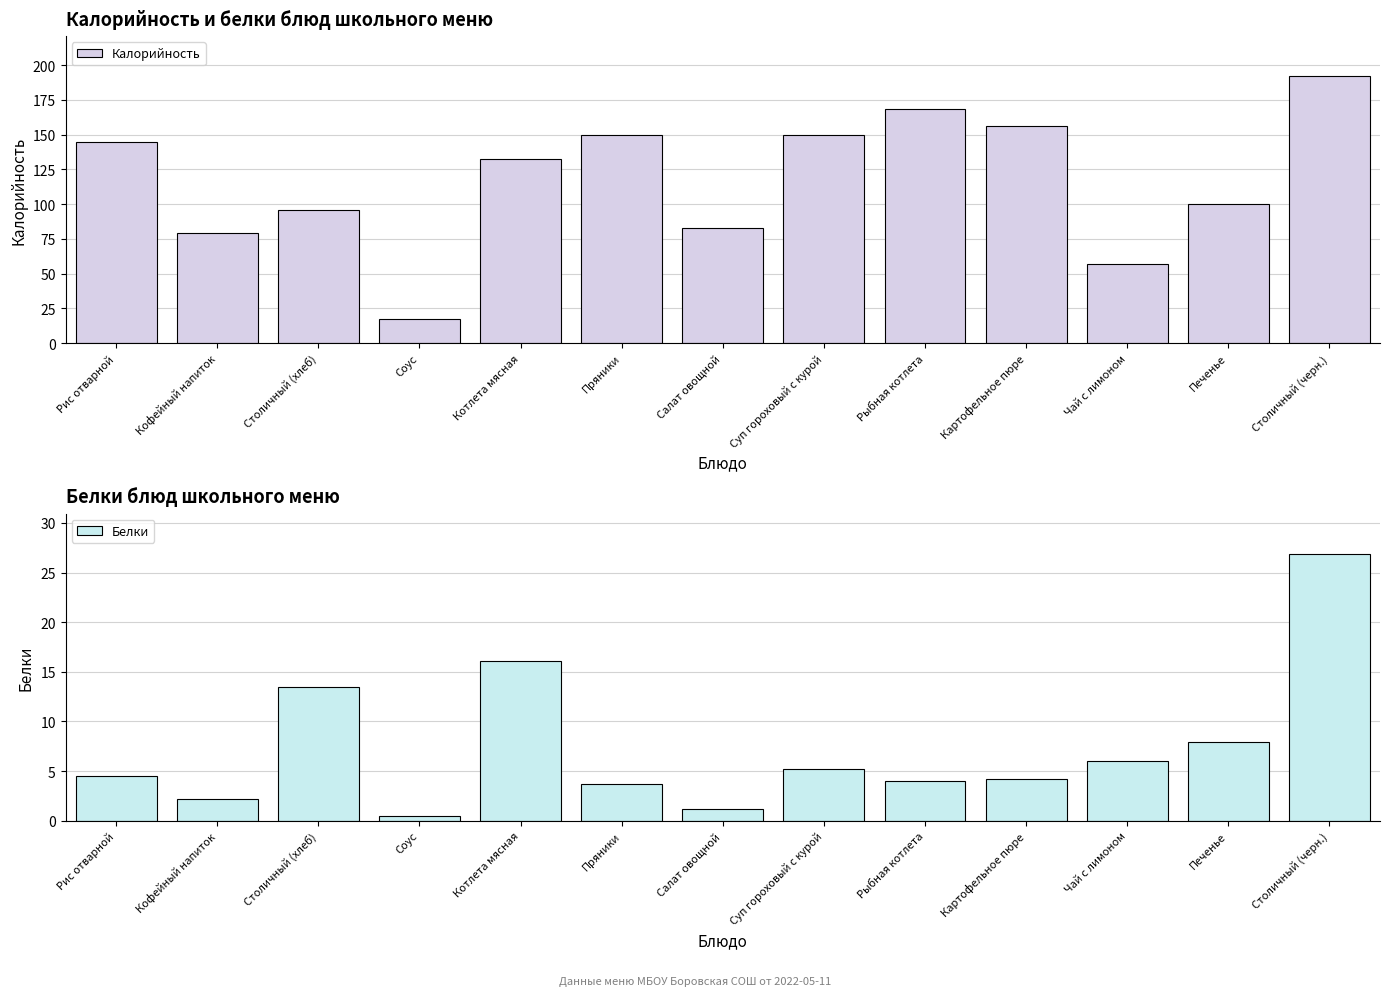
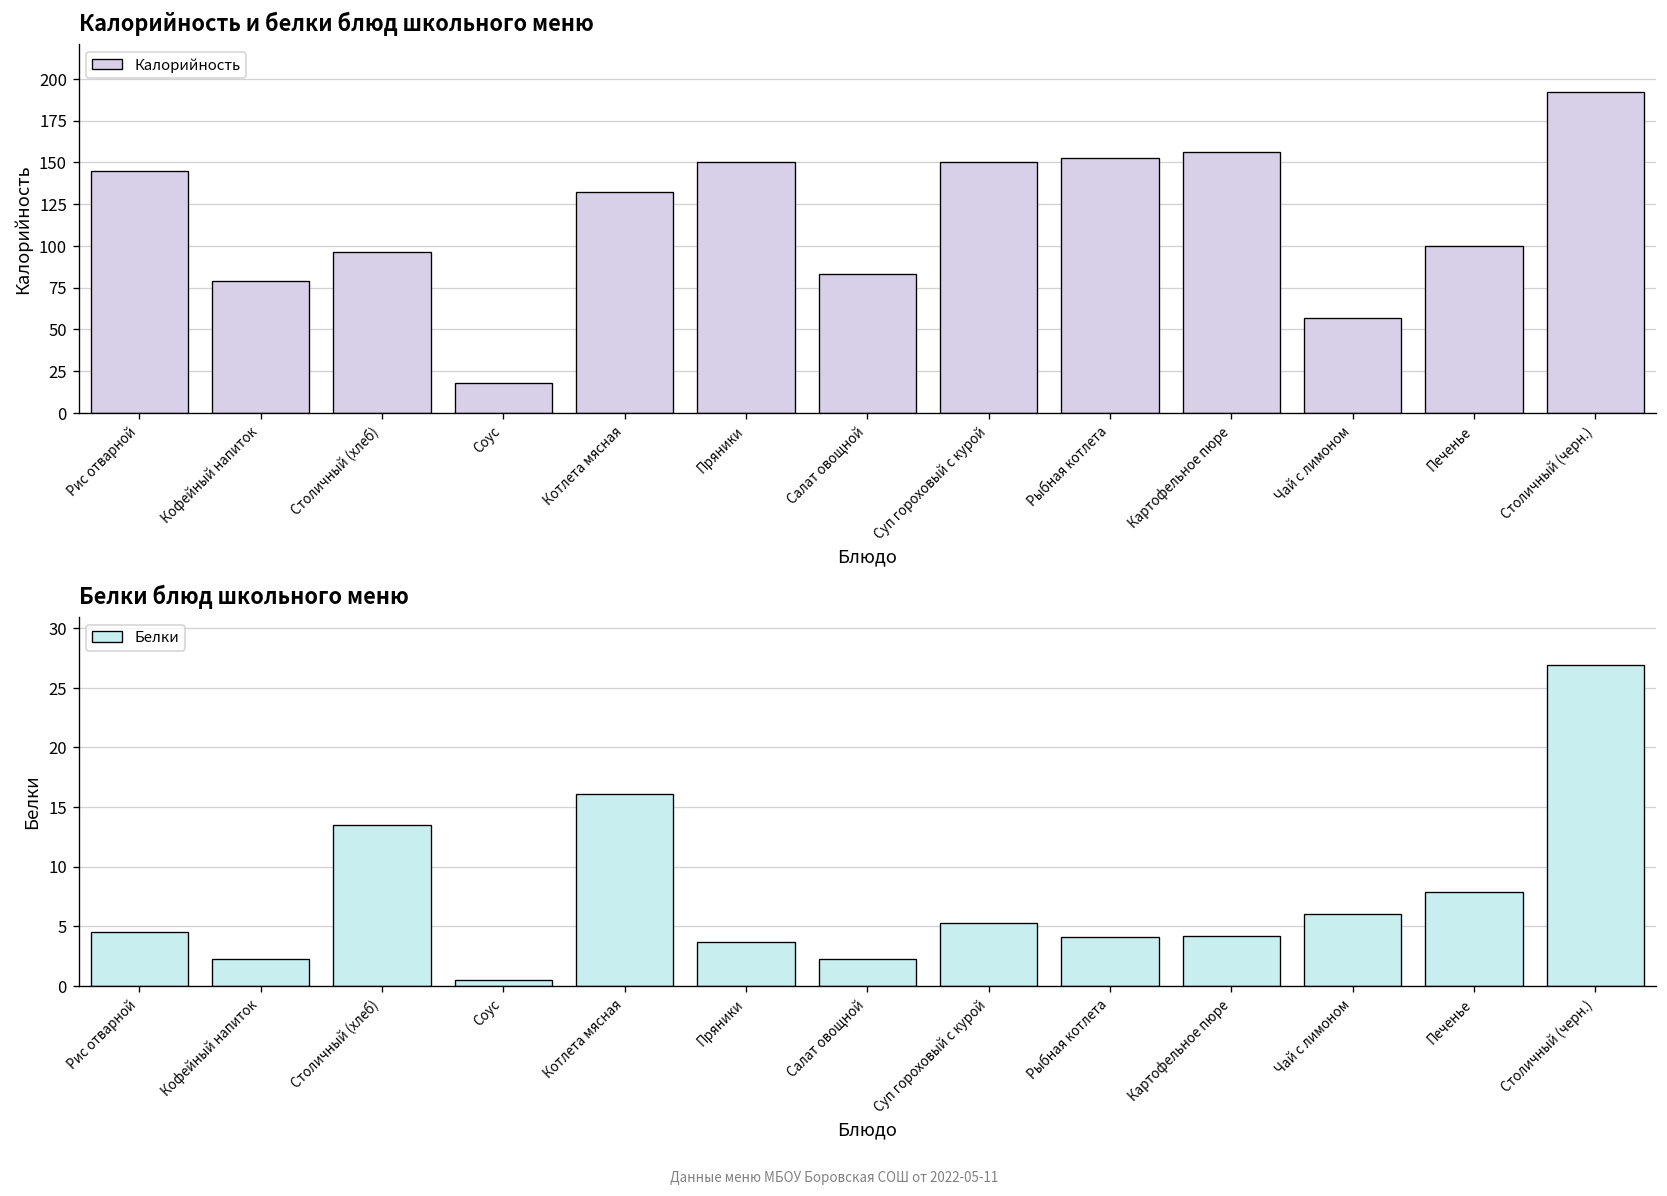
Калорийность и белки блюд школьного меню, Рыбная котлета: 168 -> 153
Белки блюд школьного меню, Салат овощной: 1 -> 2
